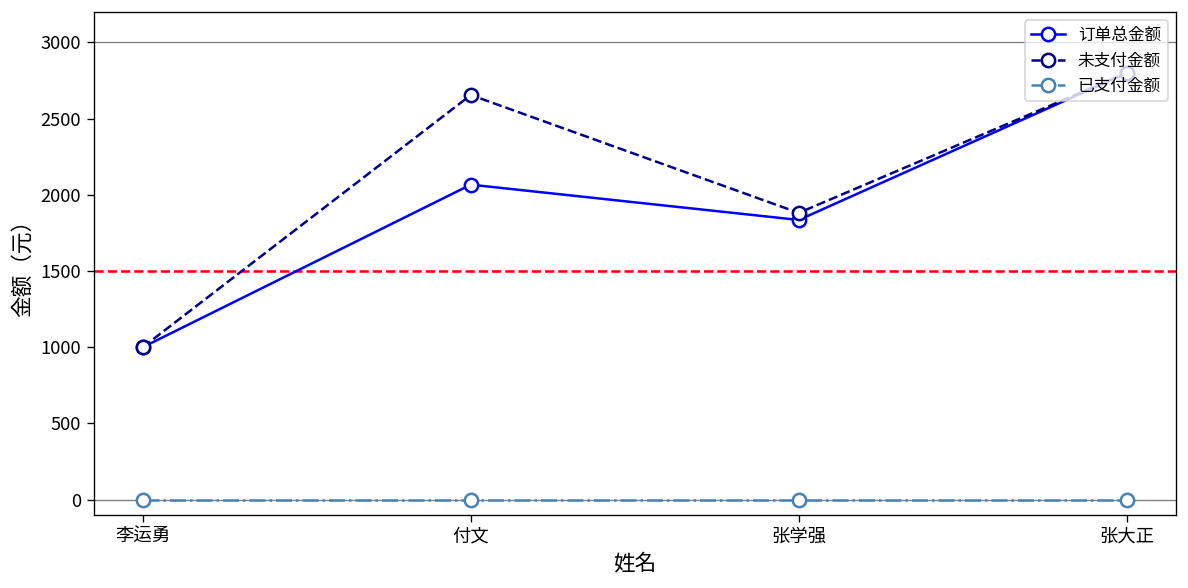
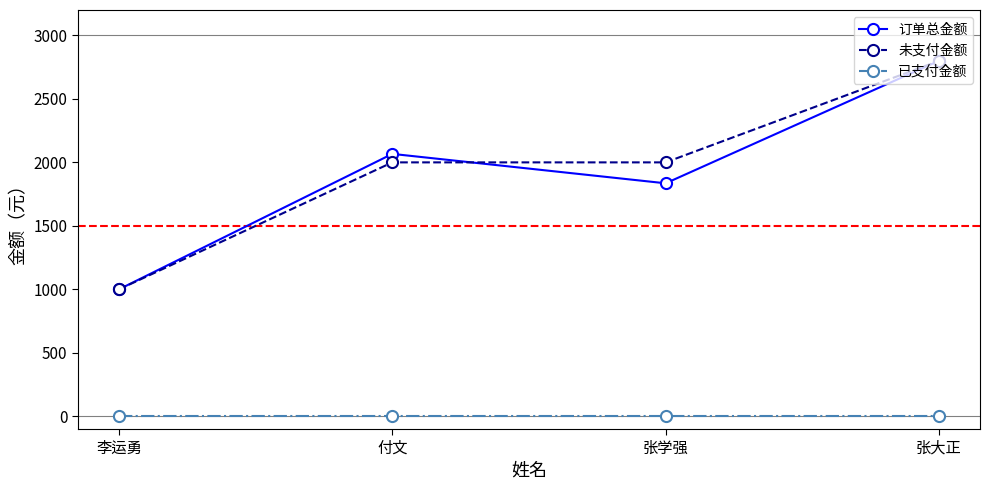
未支付金额, 付文: 2660 -> 2000
未支付金额, 张学强: 1880 -> 2000
